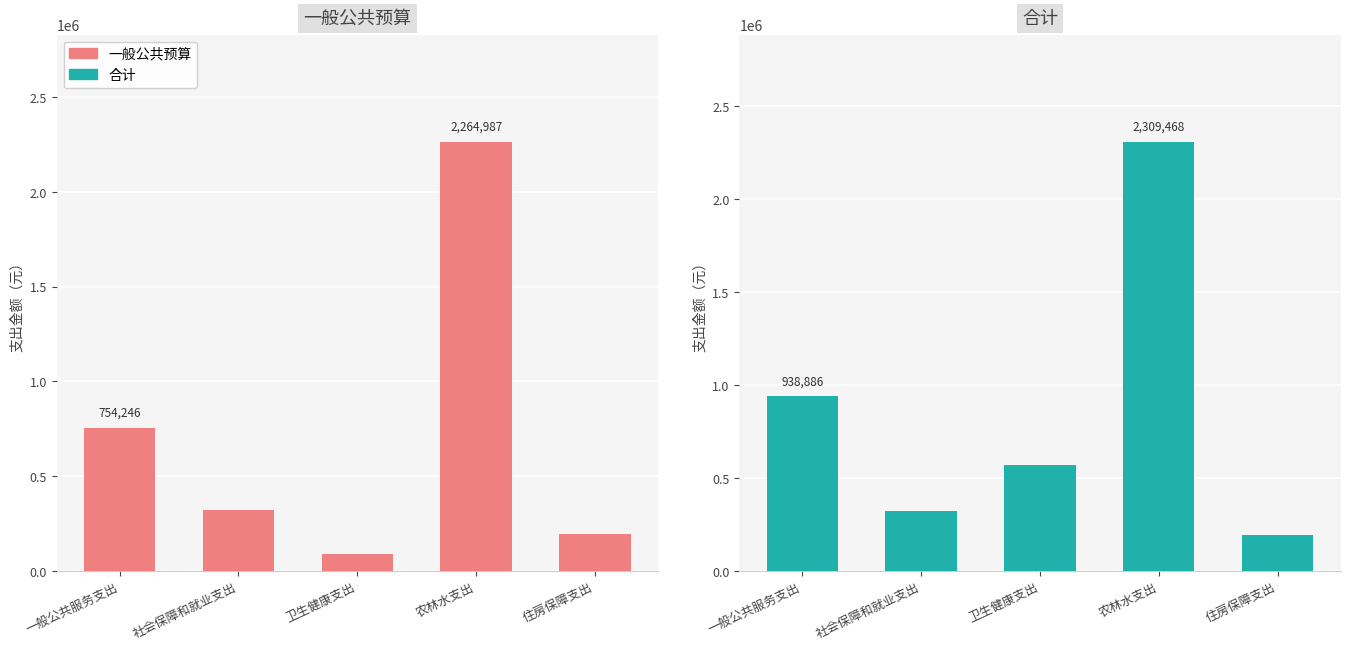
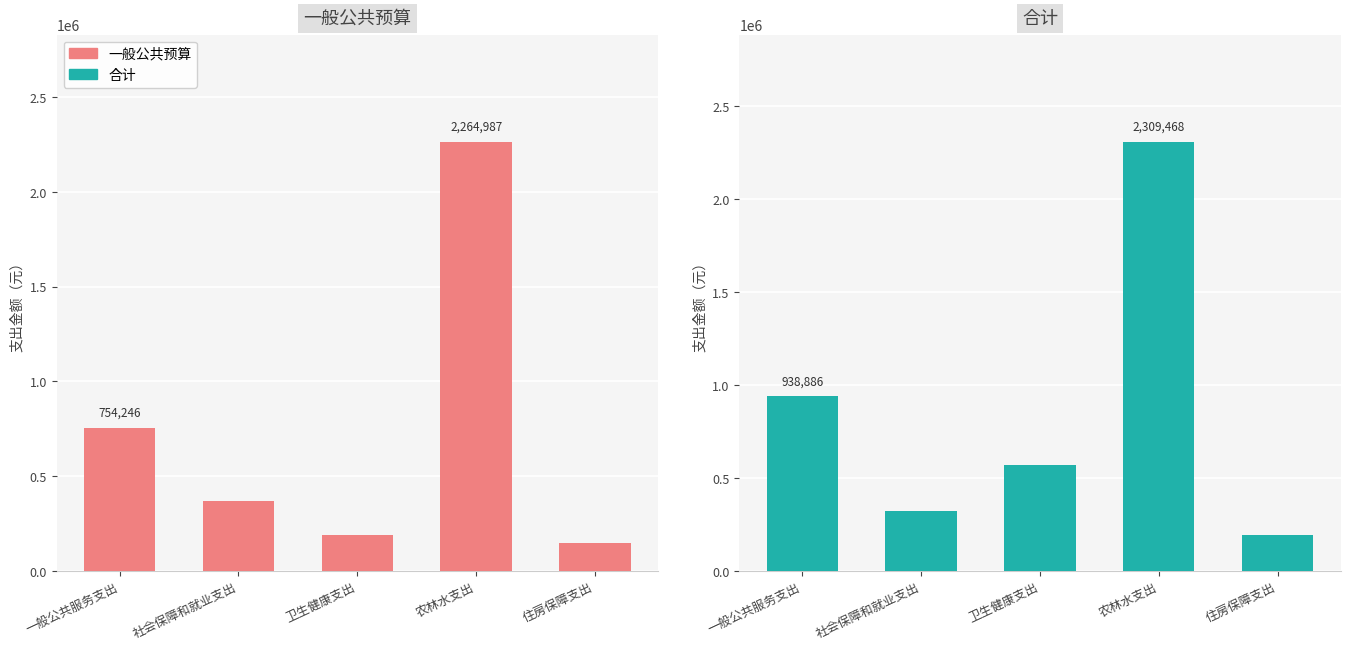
一般公共预算, 社会保障和就业支出: 320000 -> 370000
一般公共预算, 卫生健康支出: 90000 -> 190000
一般公共预算, 住房保障支出: 190000 -> 150000
